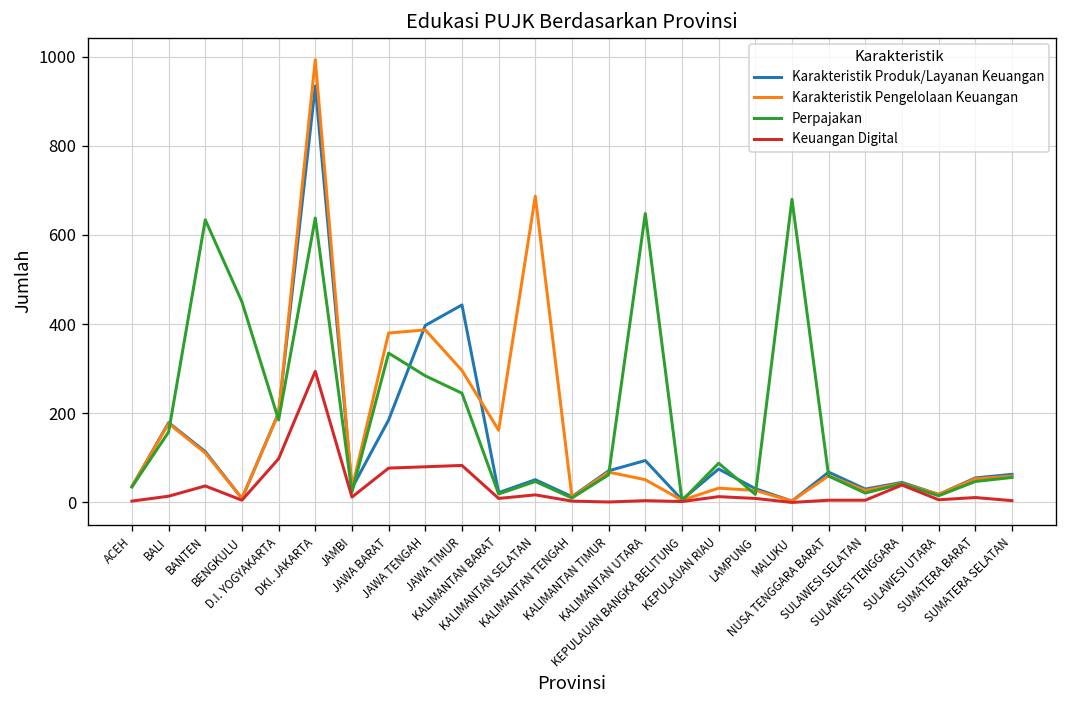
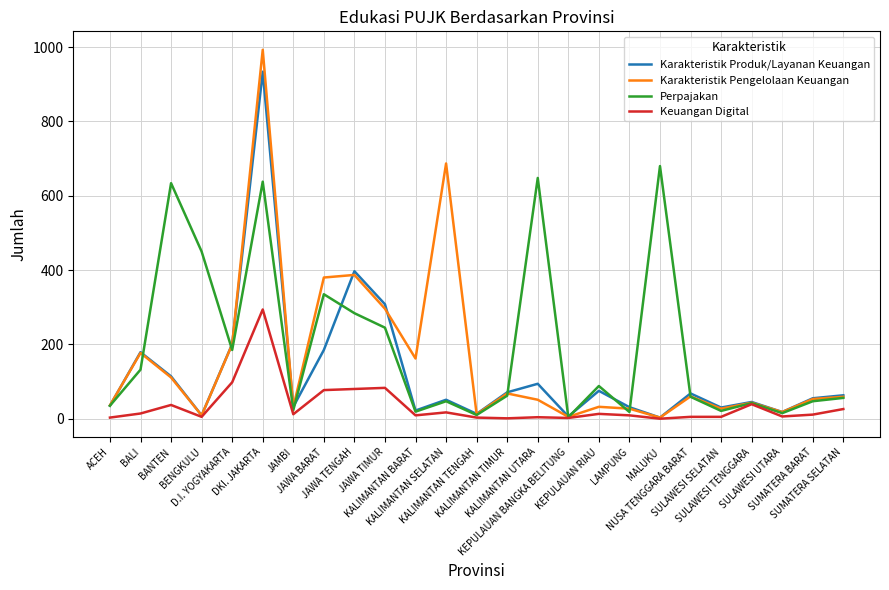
Perpajakan, BALI: 160 -> 130
Karakteristik Produk/Layanan Keuangan, JAWA TIMUR: 440 -> 310
Keuangan Digital, SUMATERA SELATAN: 0 -> 30
